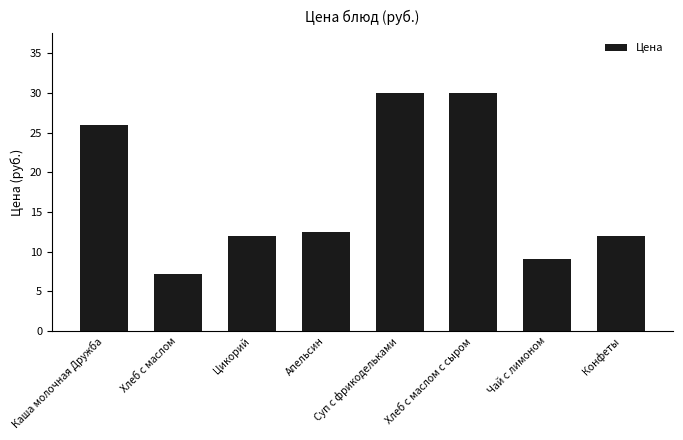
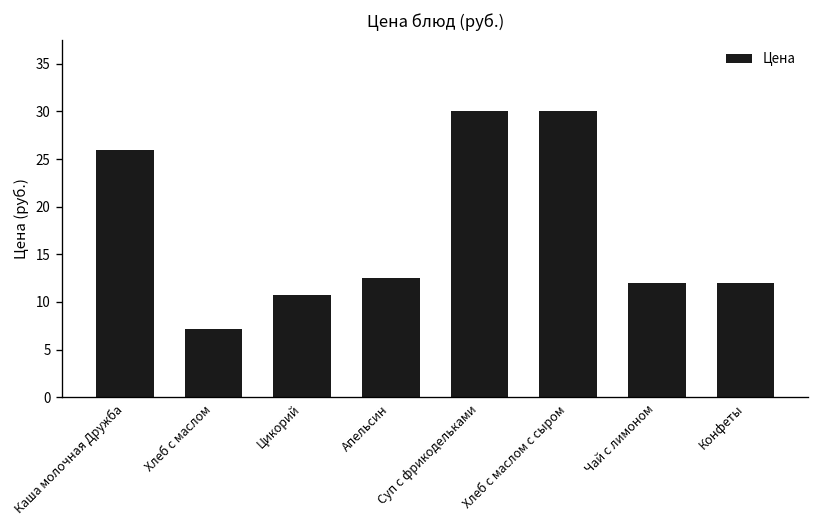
Цикорий: 12 -> 11
Чай с лимоном: 9 -> 12
